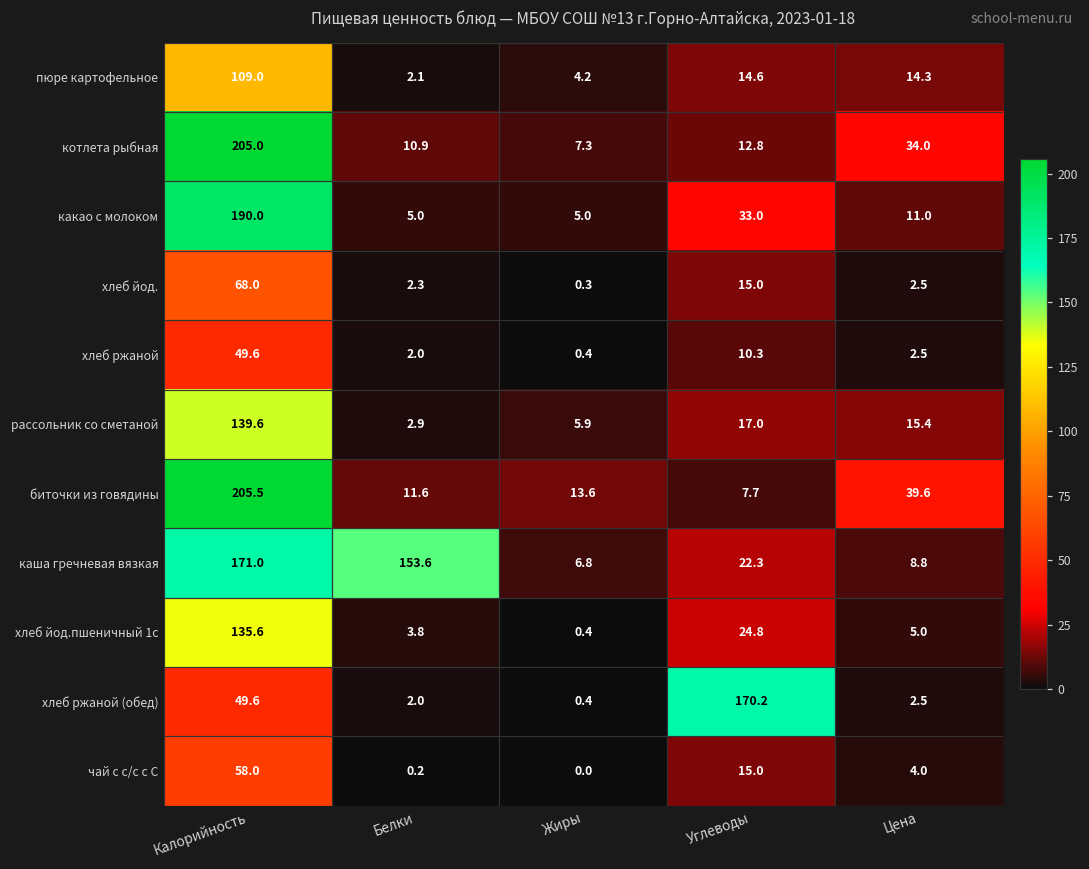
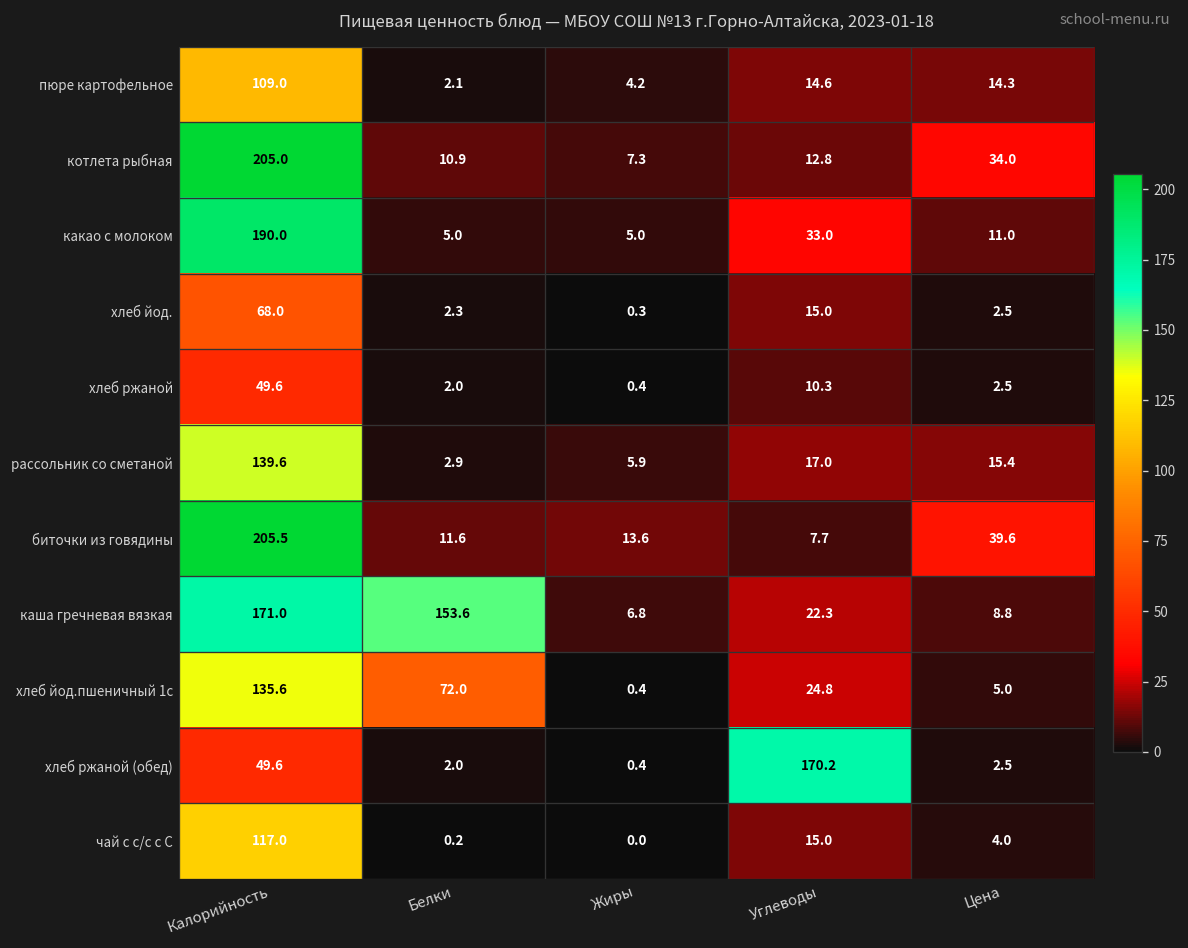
хлеб йод.пшеничный 1с, Белки: 3.8 -> 72.0
чай с с/с с С, Калорийность: 58.0 -> 117.0
